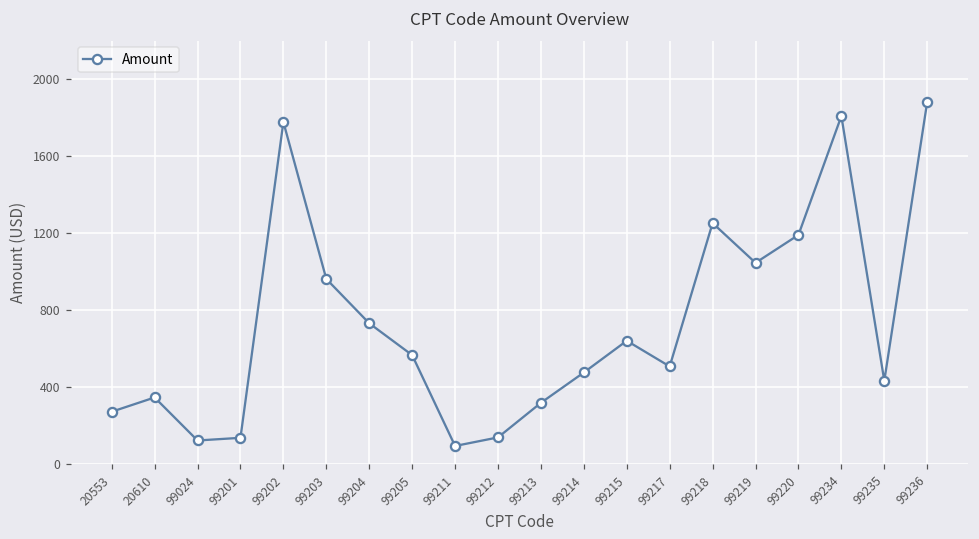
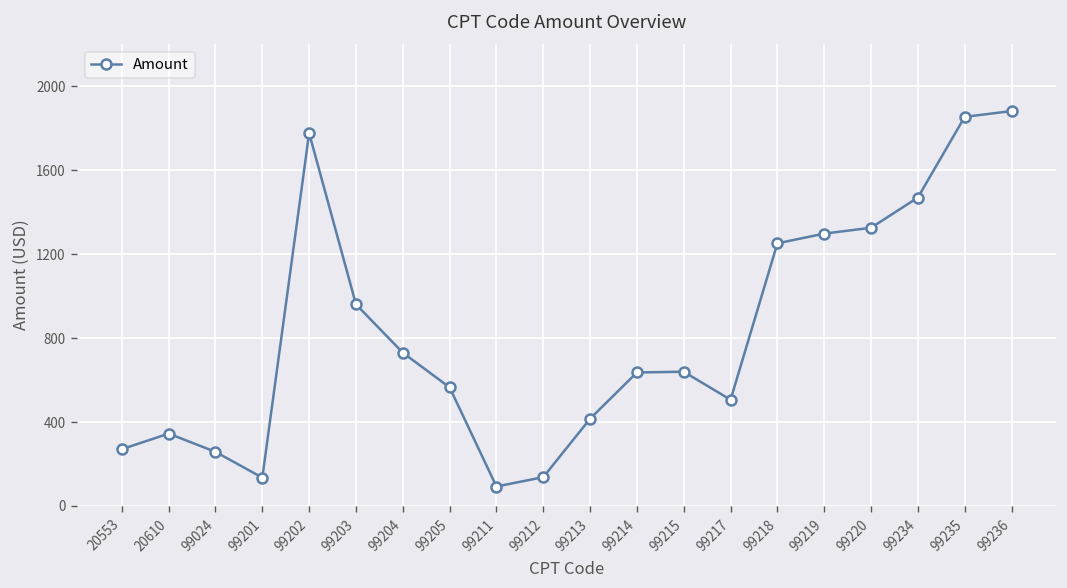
99024: 120 -> 260
99213: 320 -> 420
99214: 470 -> 640
99219: 1040 -> 1300
99220: 1190 -> 1330
99234: 1810 -> 1470
99235: 430 -> 1850
